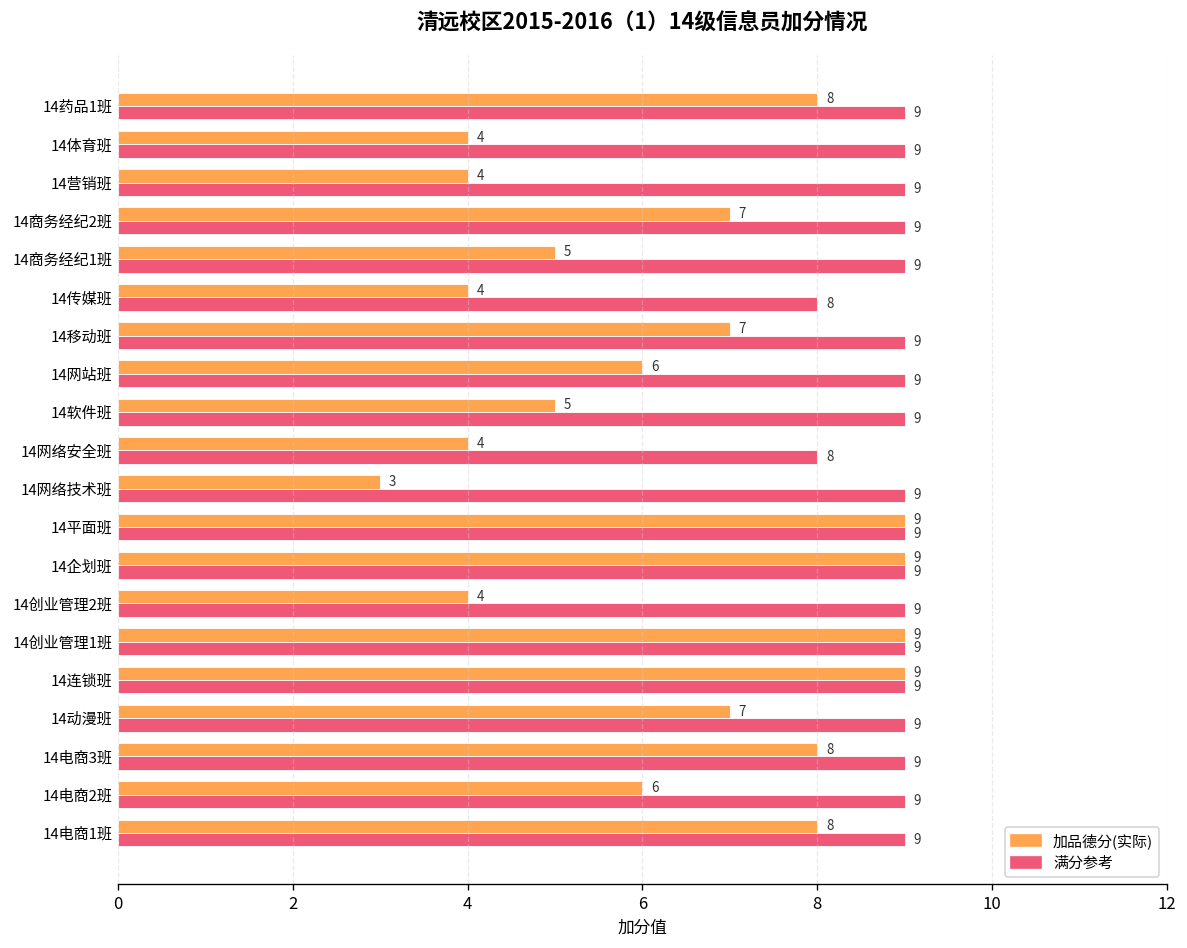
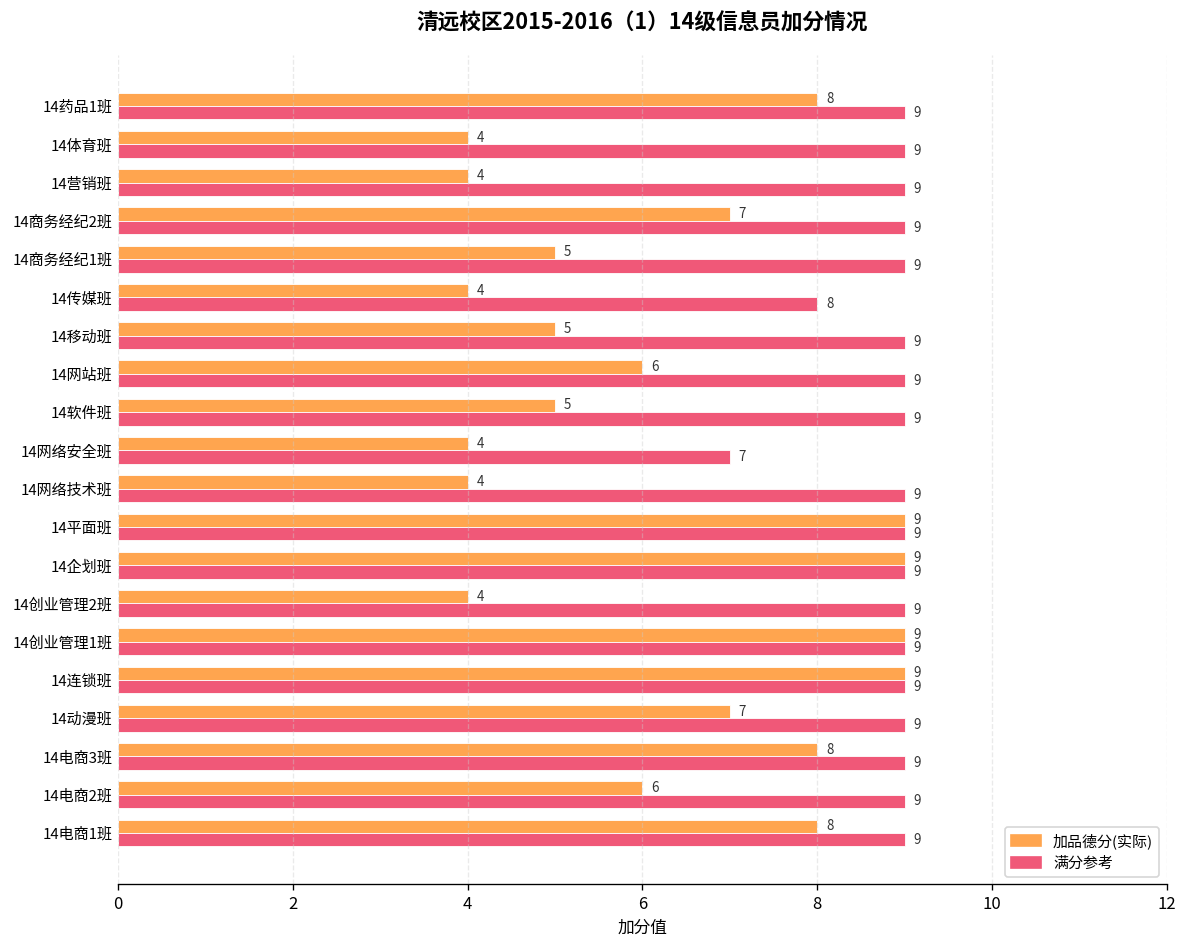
加品德分(实际), 14移动班: 7 -> 5
满分参考, 14网络安全班: 8 -> 7
加品德分(实际), 14网络技术班: 3 -> 4
